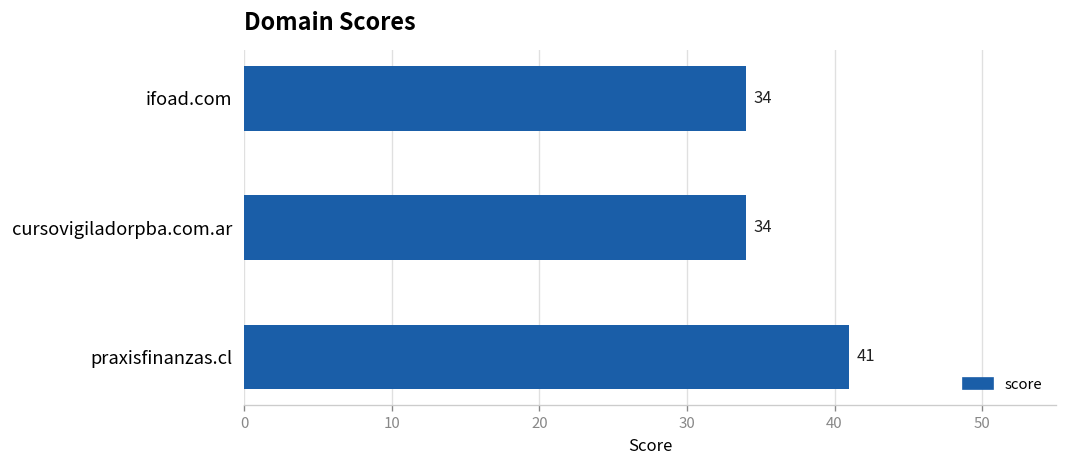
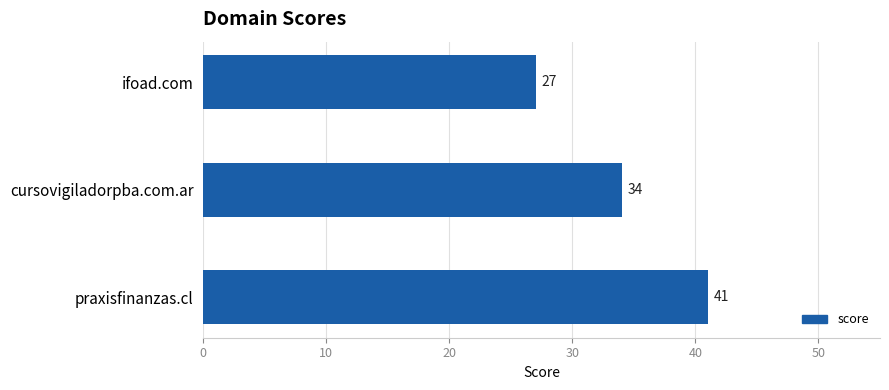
ifoad.com: 34 -> 27
